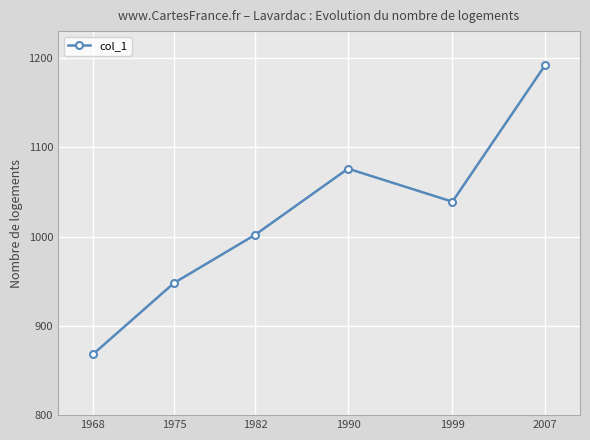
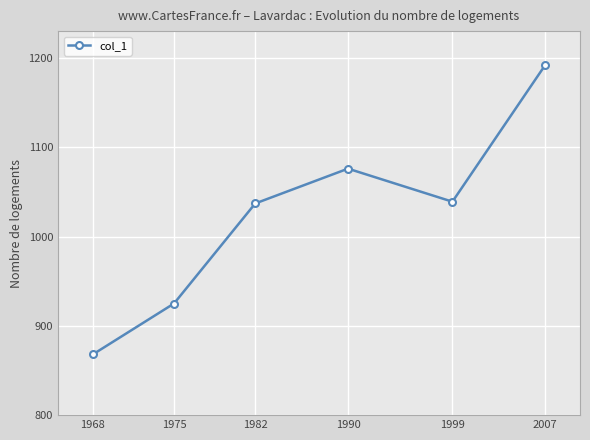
1975: 950 -> 930
1982: 1000 -> 1040
